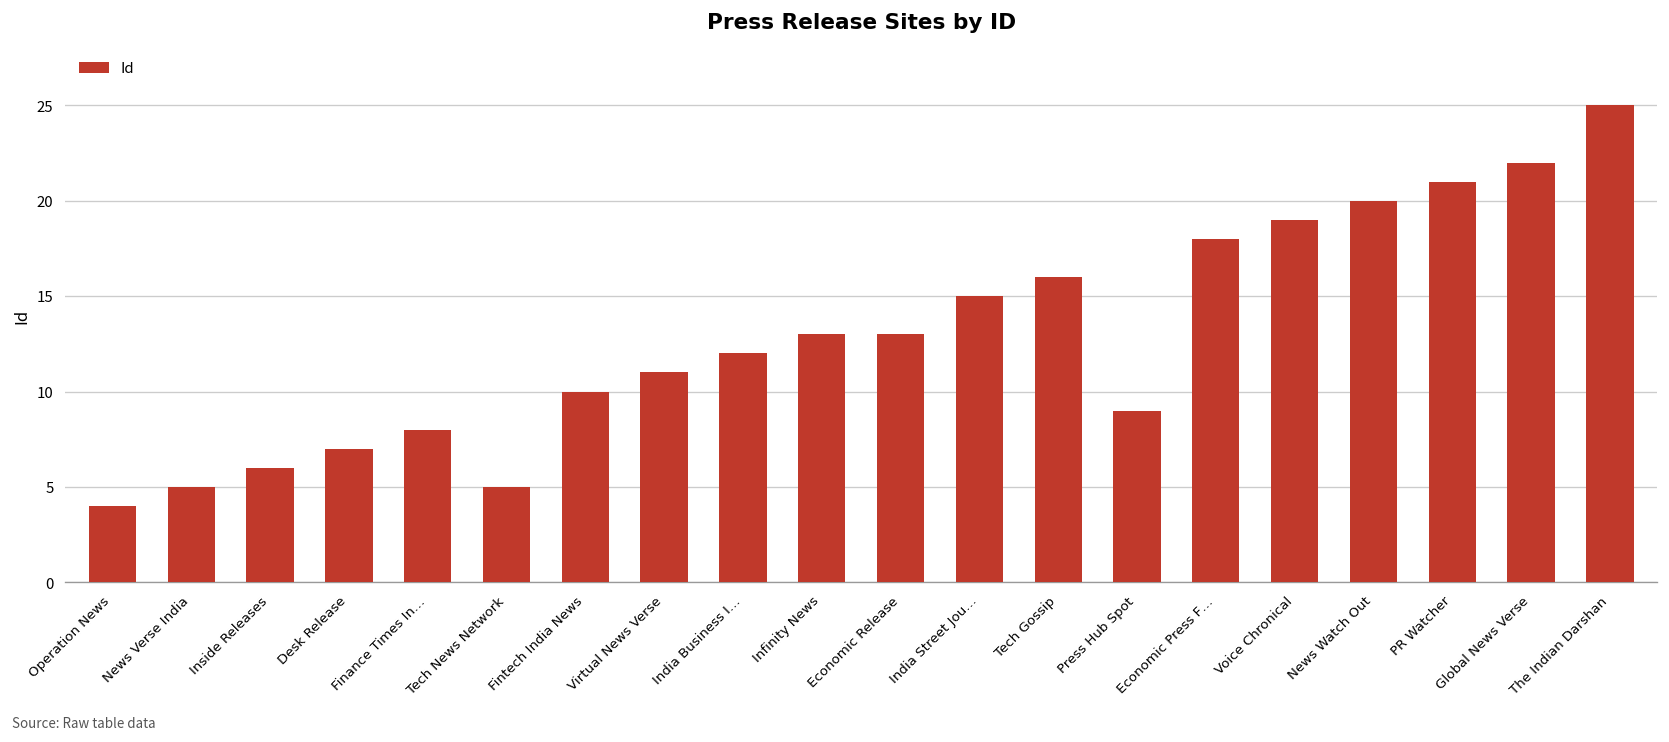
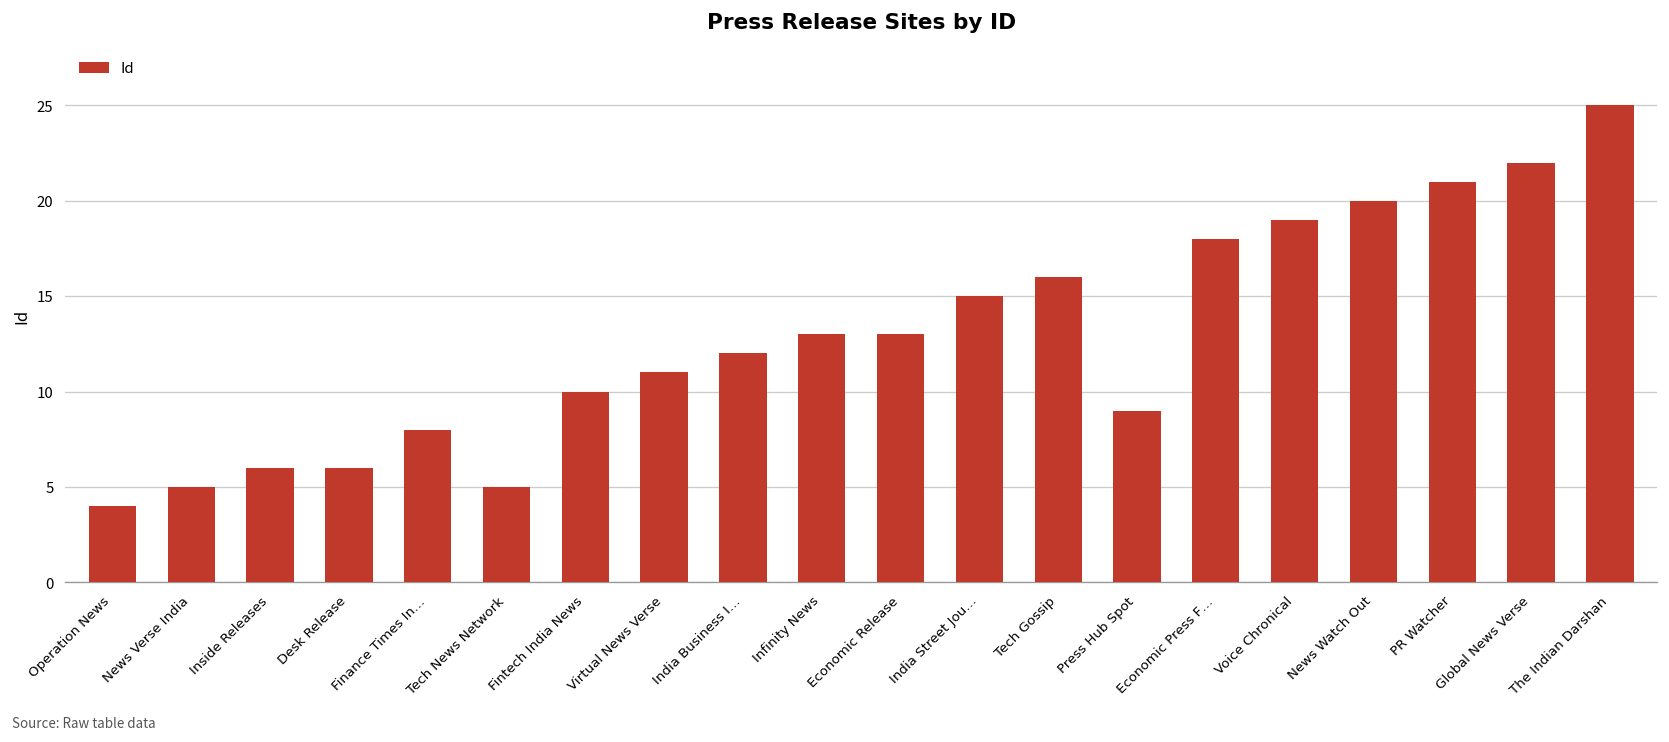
Desk Release: 7 -> 6
